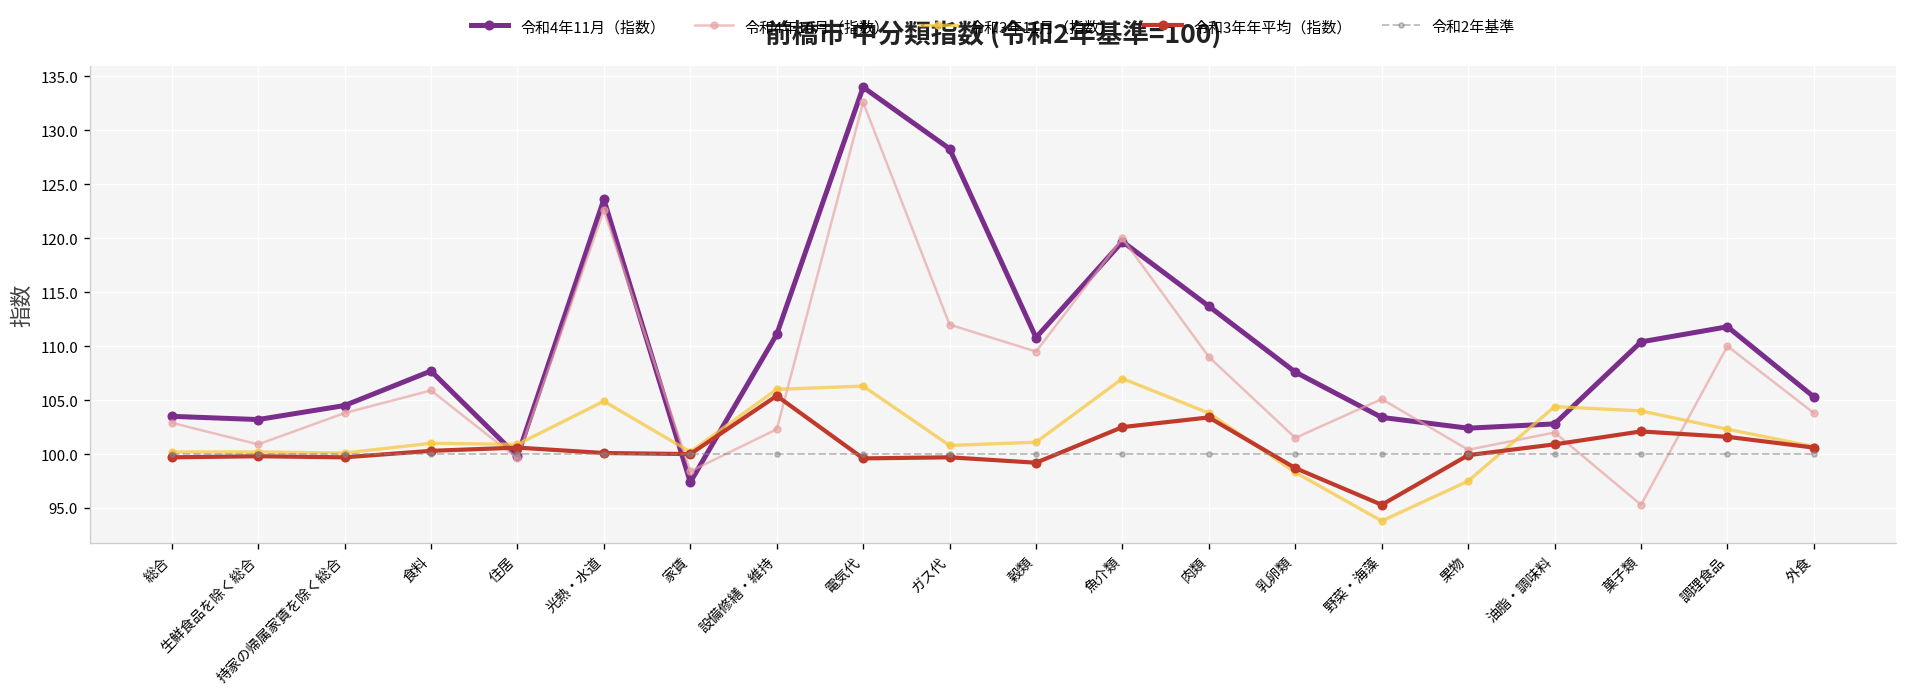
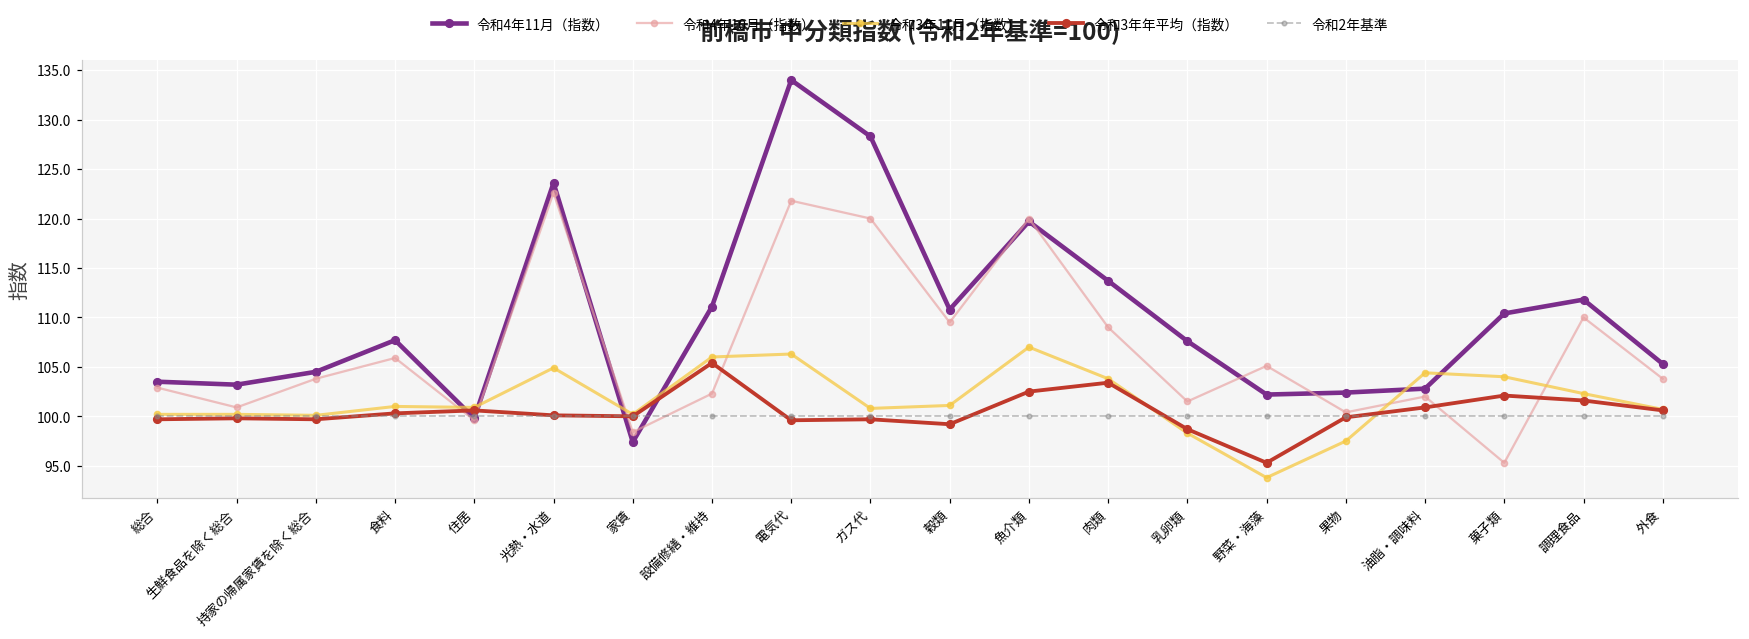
令和4年10月（指数）, 電気代: 133 -> 122
令和4年10月（指数）, ガス代: 112 -> 120
令和4年11月（指数）, 野菜・海藻: 103 -> 102
